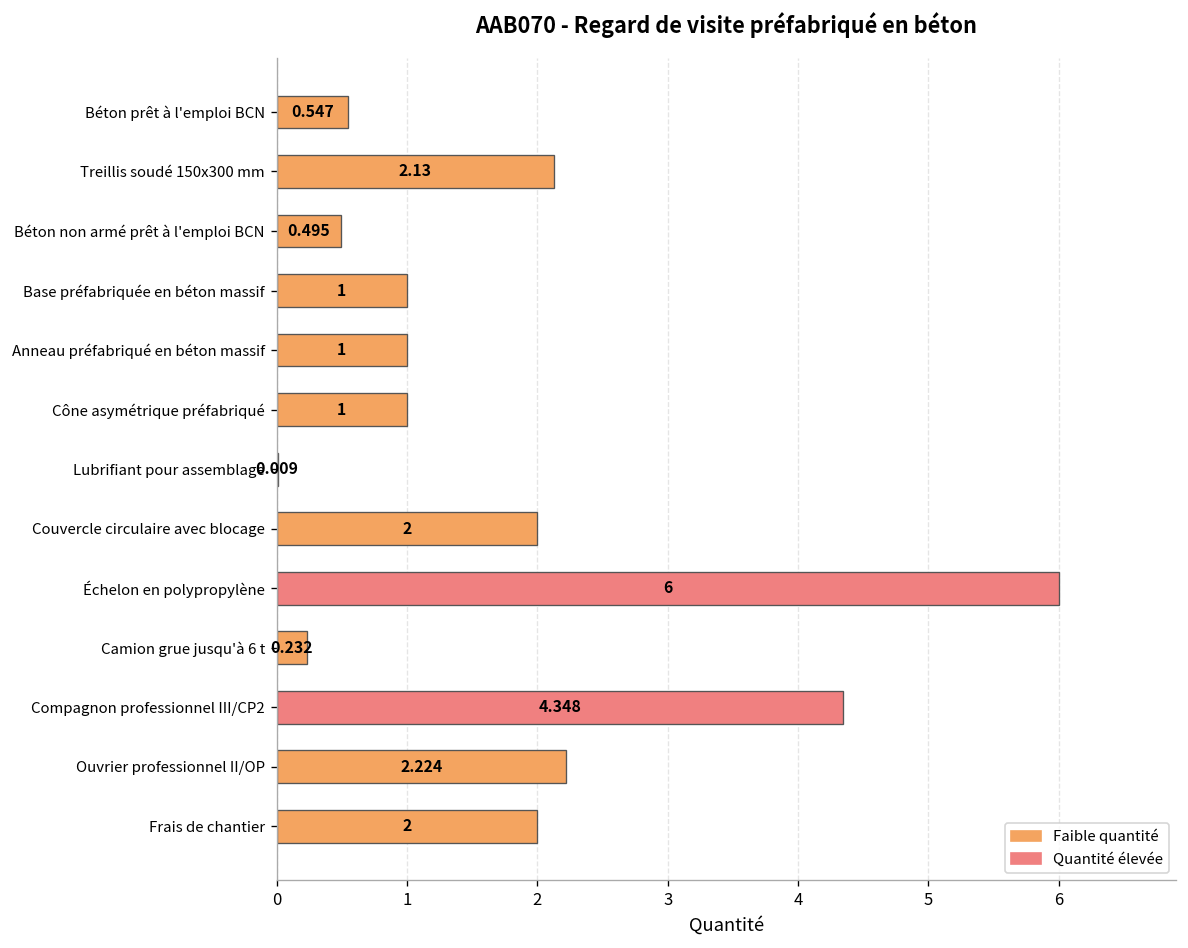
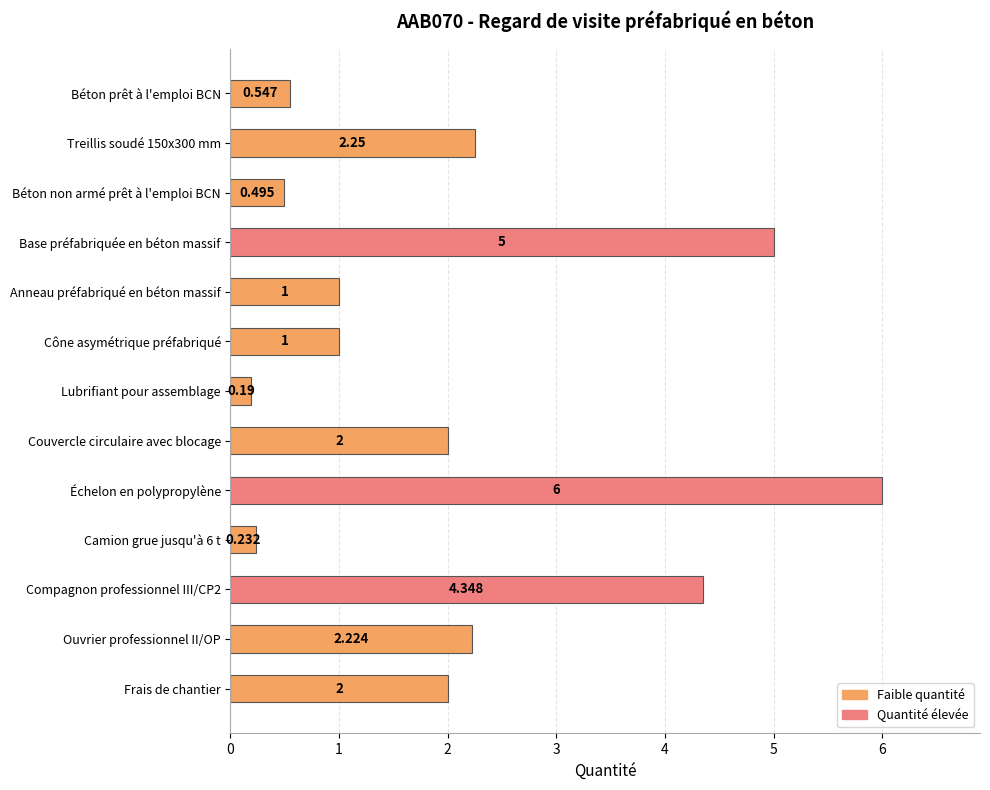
Treillis soudé 150x300 mm: 2.13 -> 2.25
Base préfabriquée en béton massif: 1 -> 5
Lubrifiant pour assemblage: 0.009 -> 0.19
